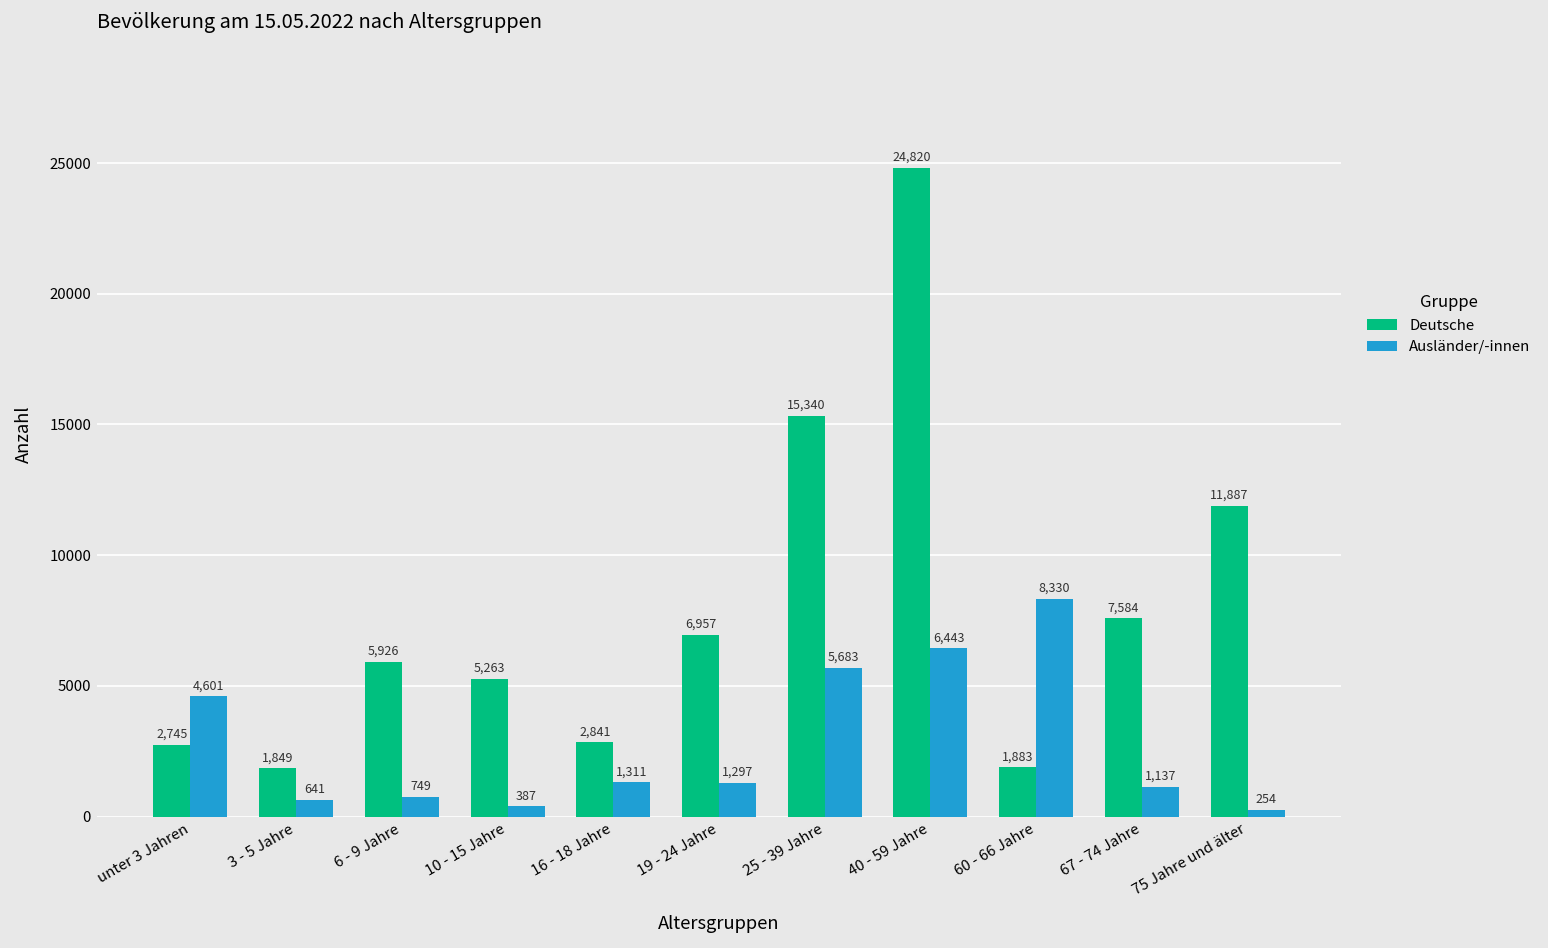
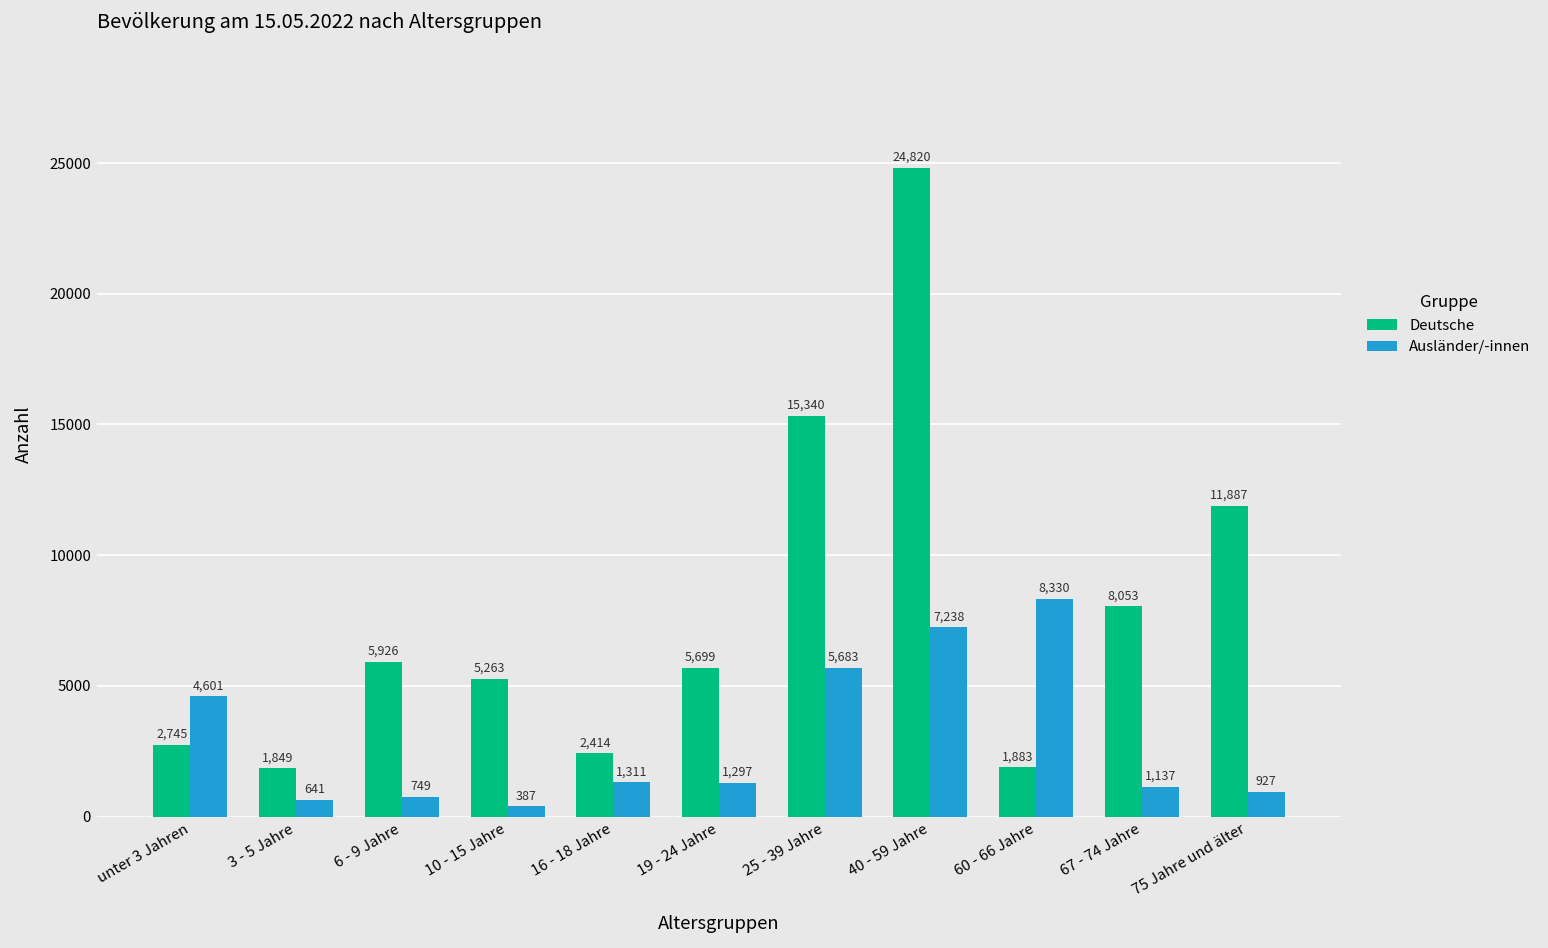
Deutsche, 16 - 18 Jahre: 2,841 -> 2,414
Deutsche, 19 - 24 Jahre: 6,957 -> 5,699
Ausländer/-innen, 40 - 59 Jahre: 6,443 -> 7,238
Deutsche, 67 - 74 Jahre: 7,584 -> 8,053
Ausländer/-innen, 75 Jahre und älter: 254 -> 927
